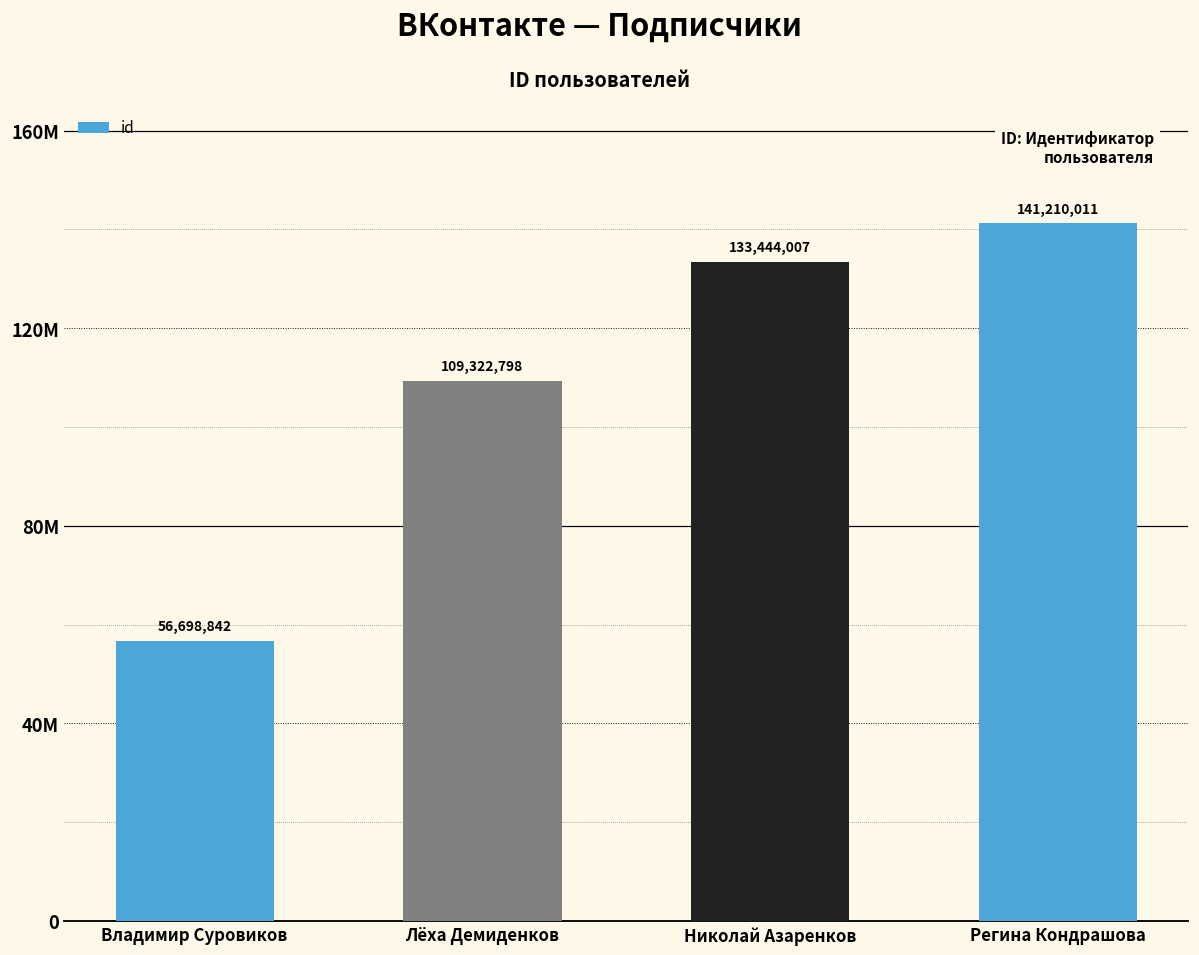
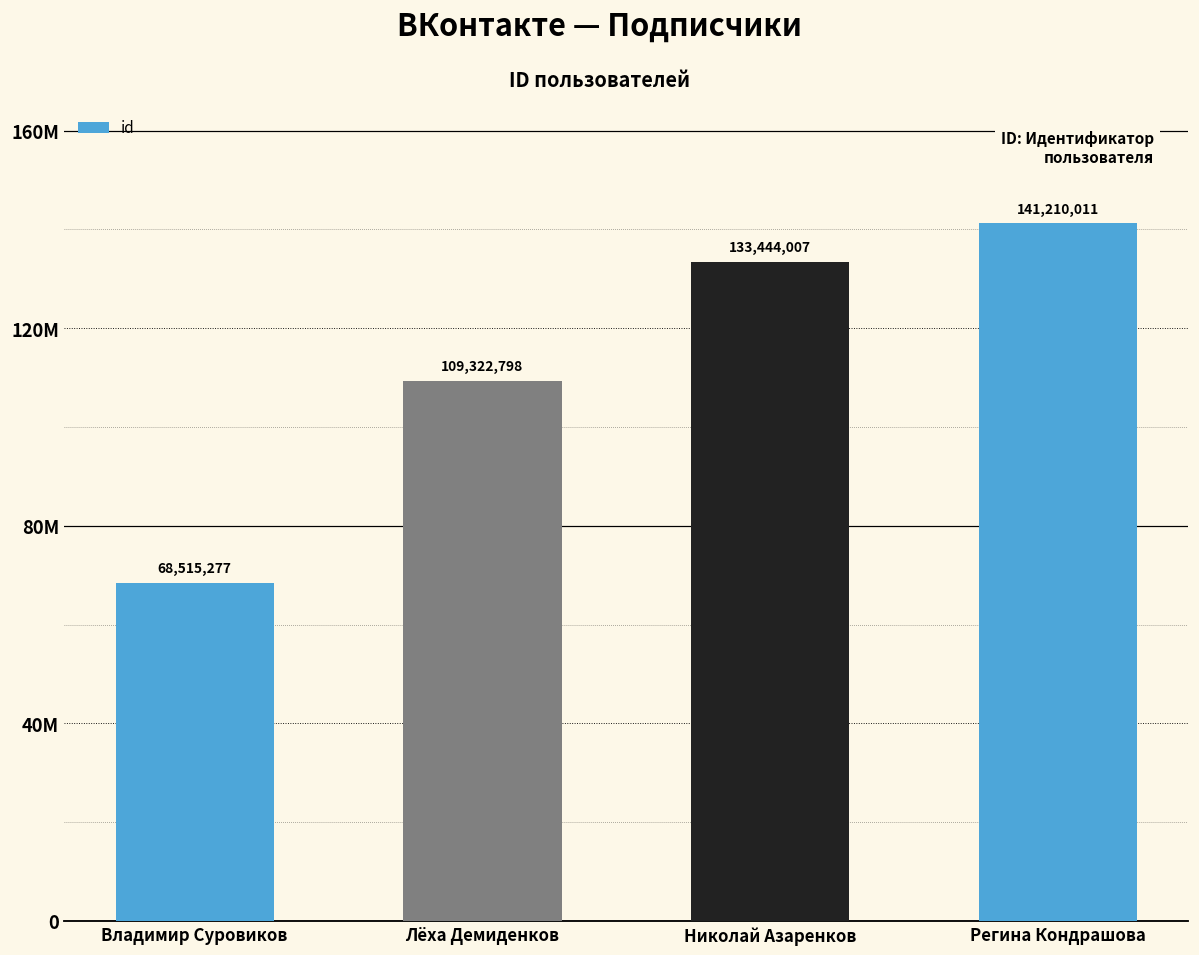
Владимир Суровиков: 56,698,842 -> 68,515,277
